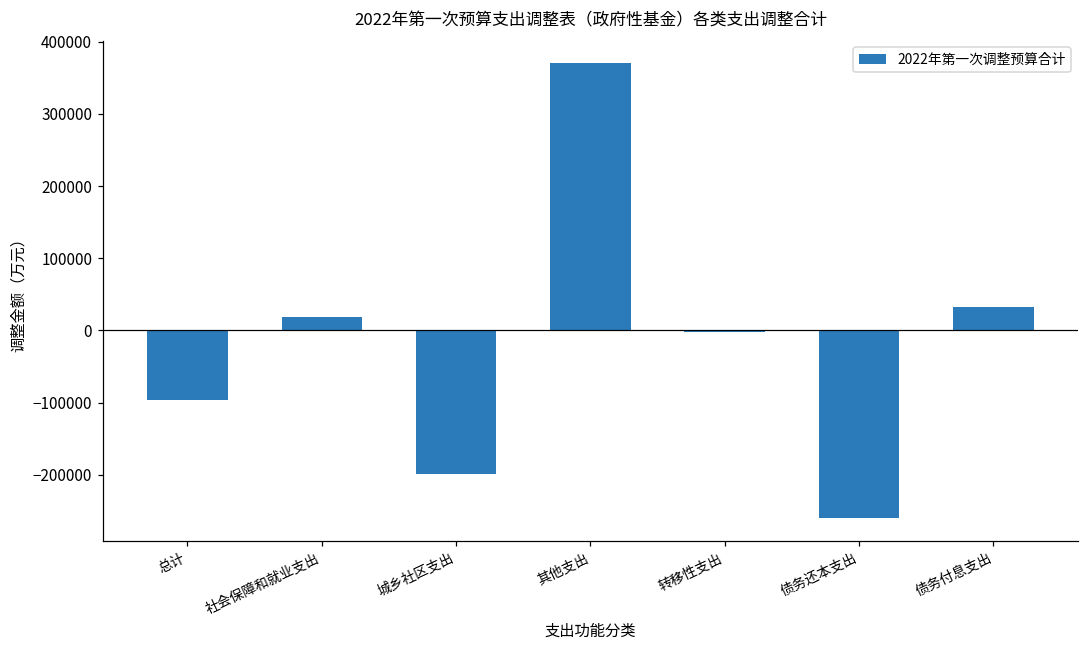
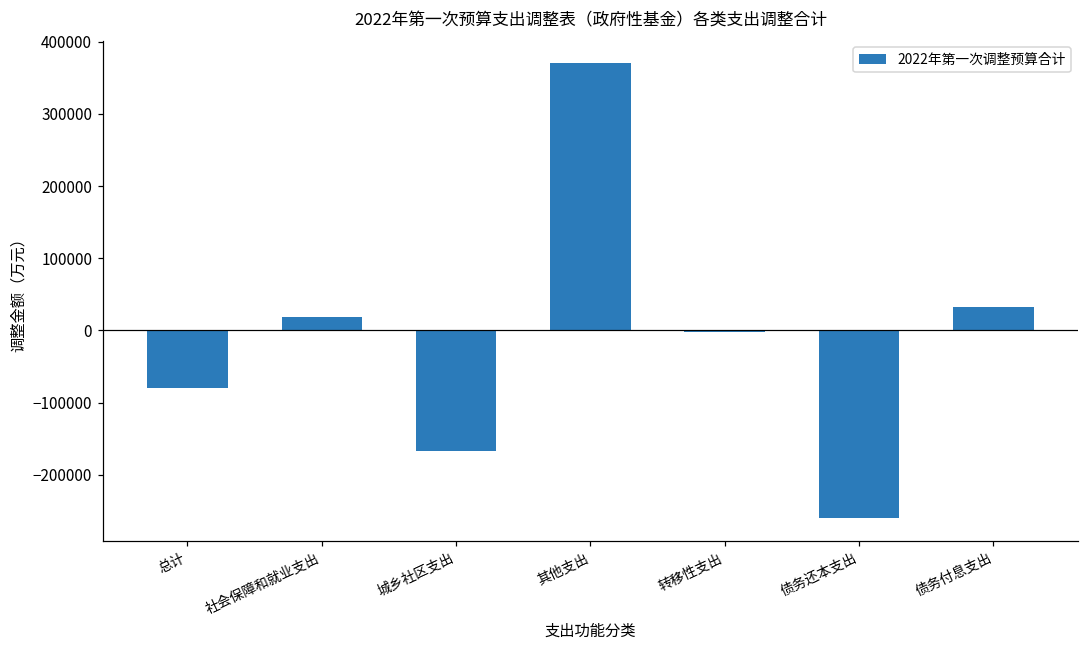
总计: -100000 -> -80000
城乡社区支出: -200000 -> -170000
